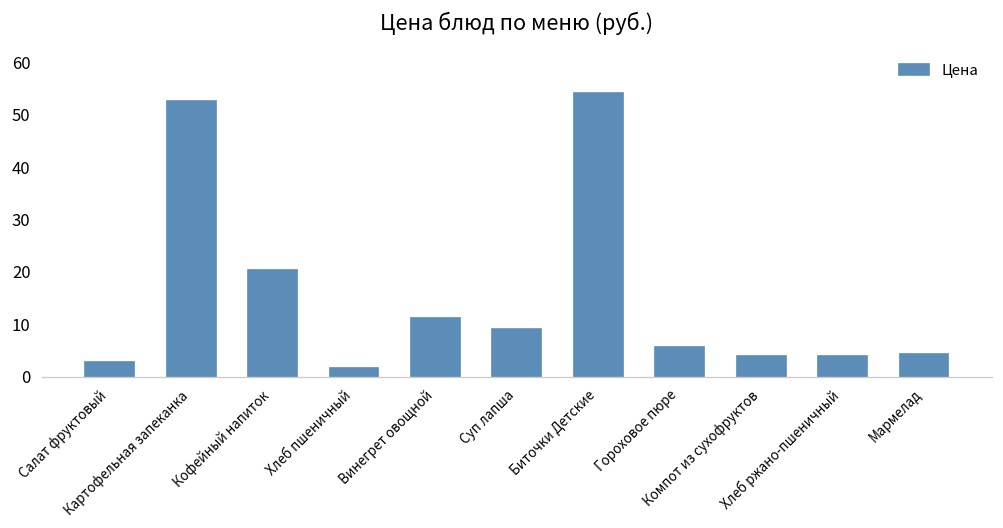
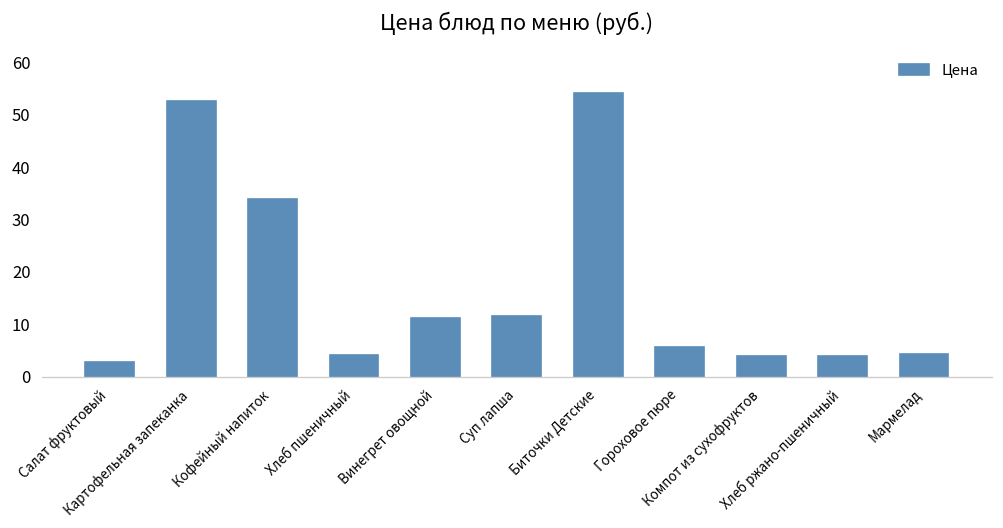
Кофейный напиток: 20 -> 34
Хлеб пшеничный: 2 -> 4
Суп лапша: 9 -> 12
